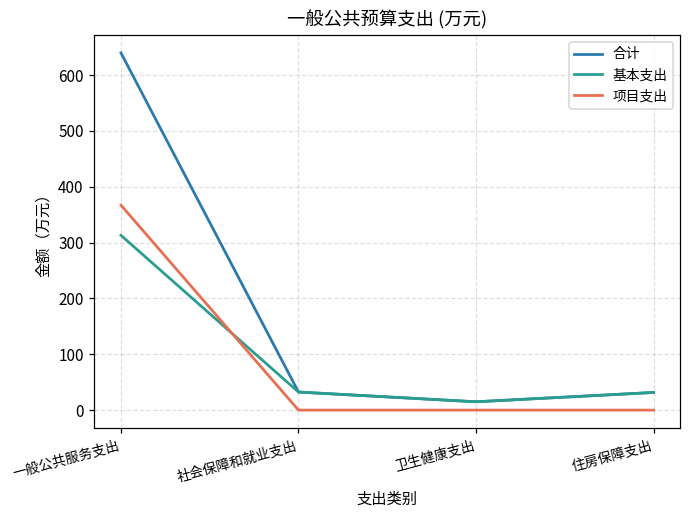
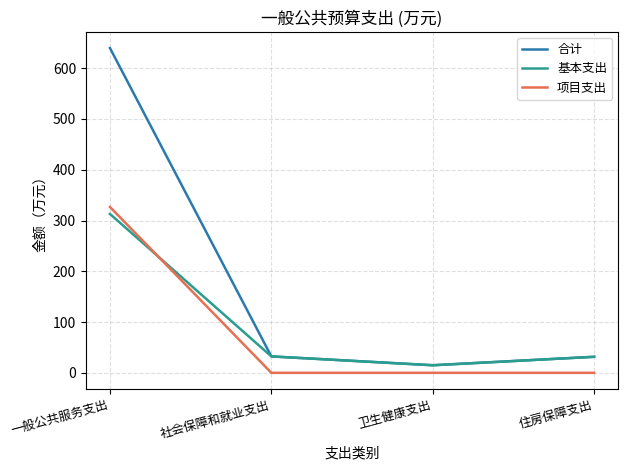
项目支出, 一般公共服务支出: 370 -> 330
